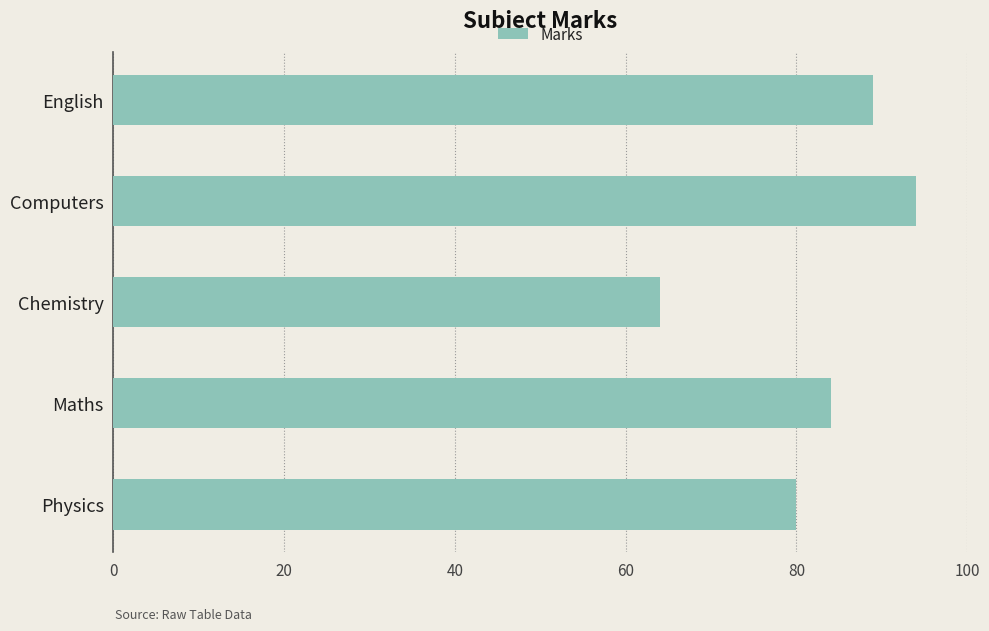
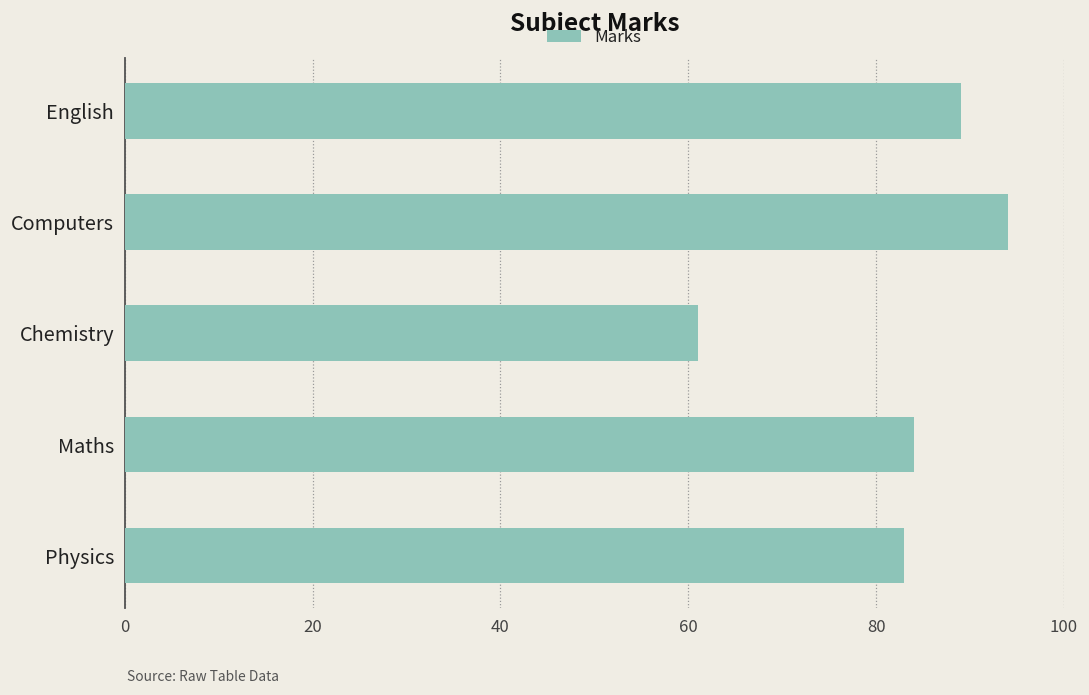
Chemistry: 64 -> 61
Physics: 80 -> 83
